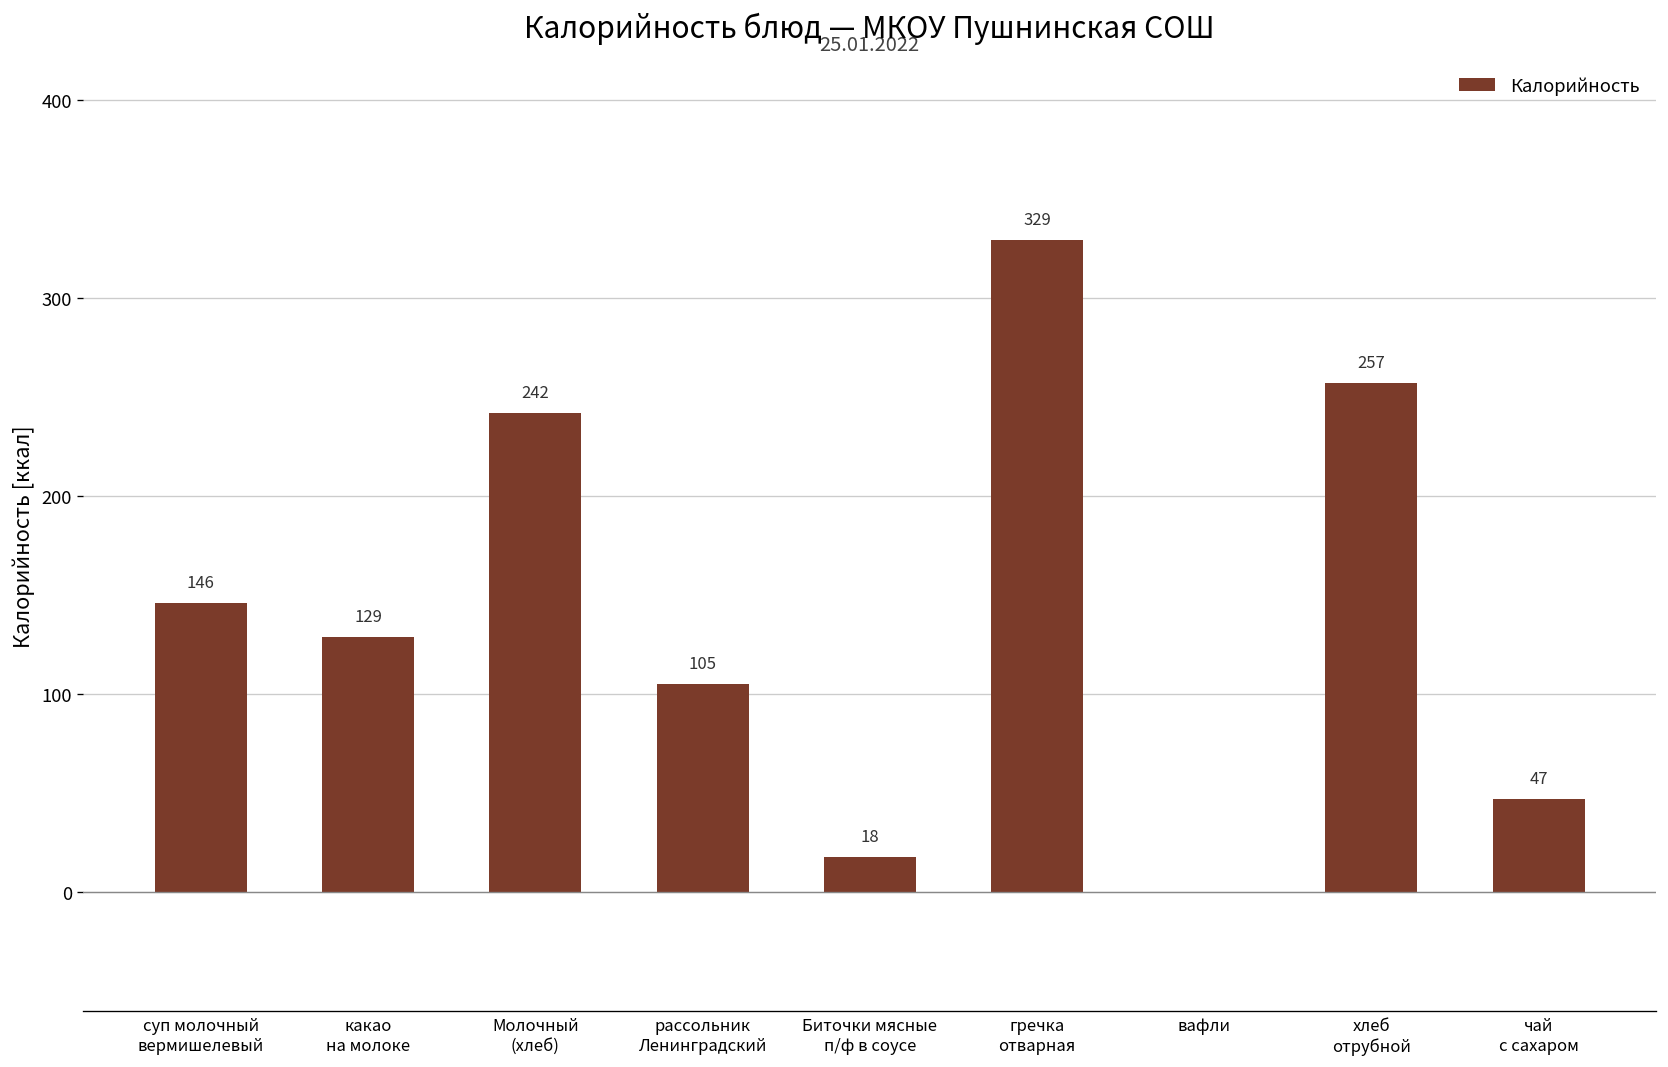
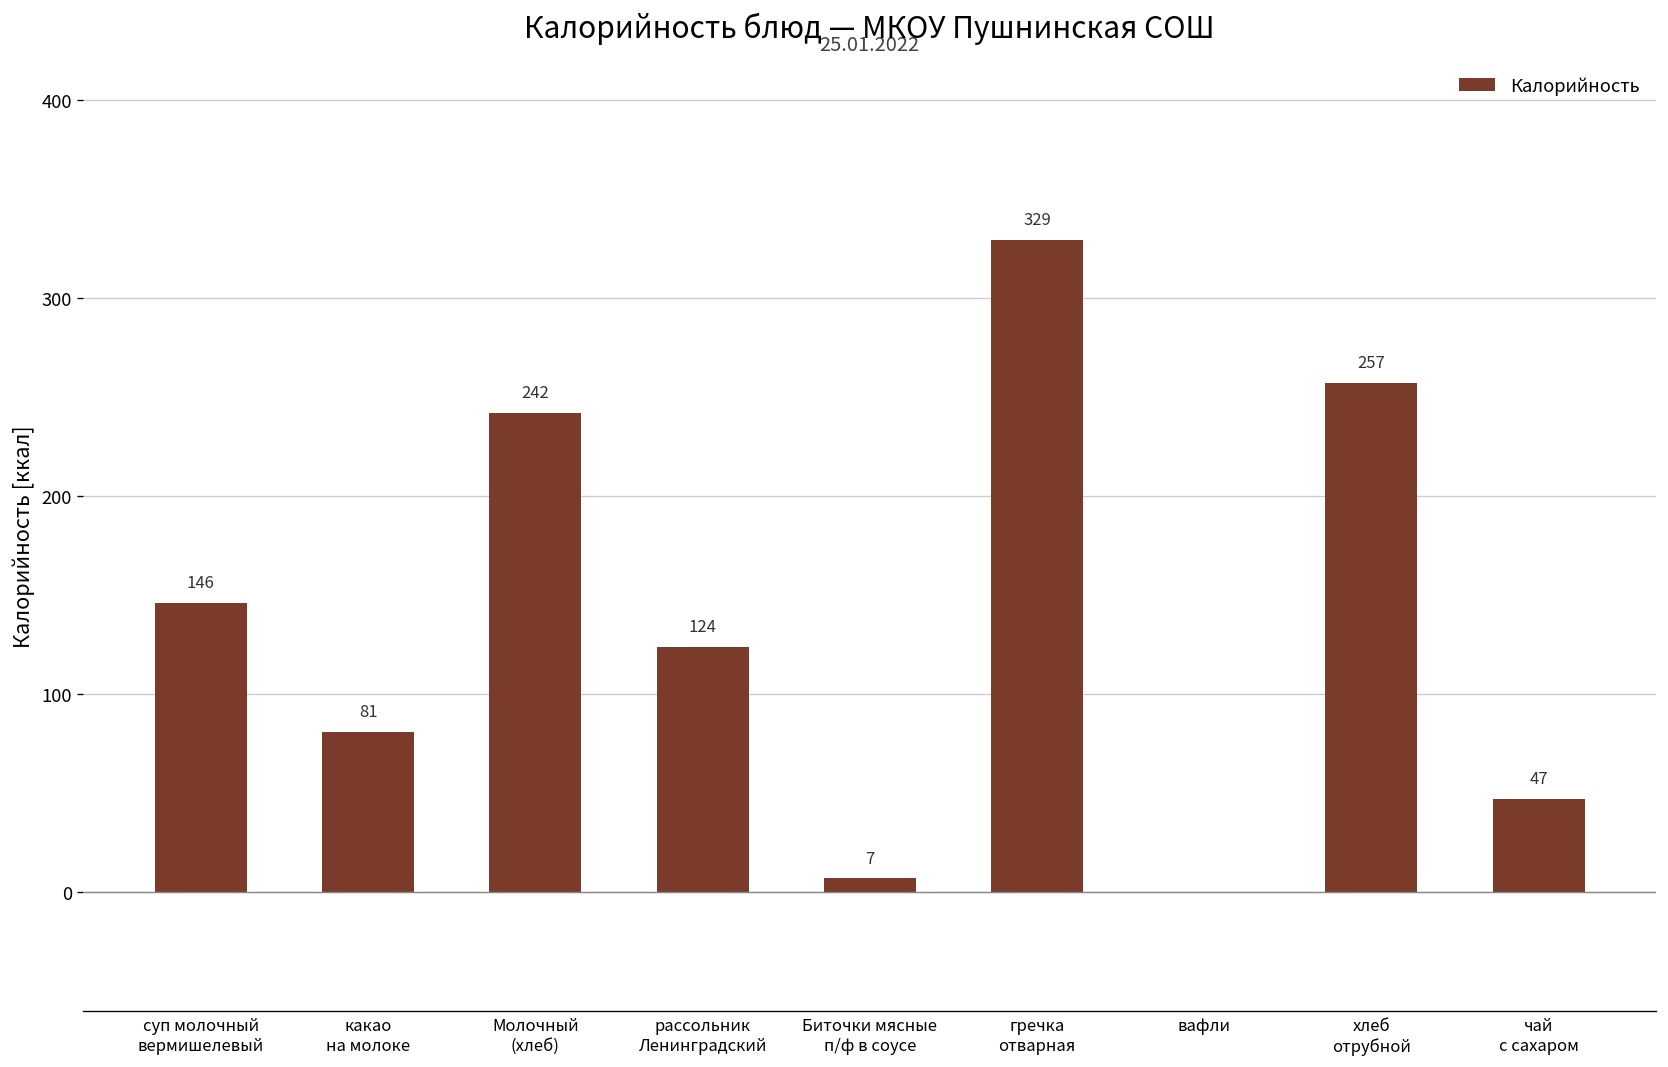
какао на молоке: 129 -> 81
рассольник Ленинградский: 105 -> 124
Биточки мясные п/ф в соусе: 18 -> 7
